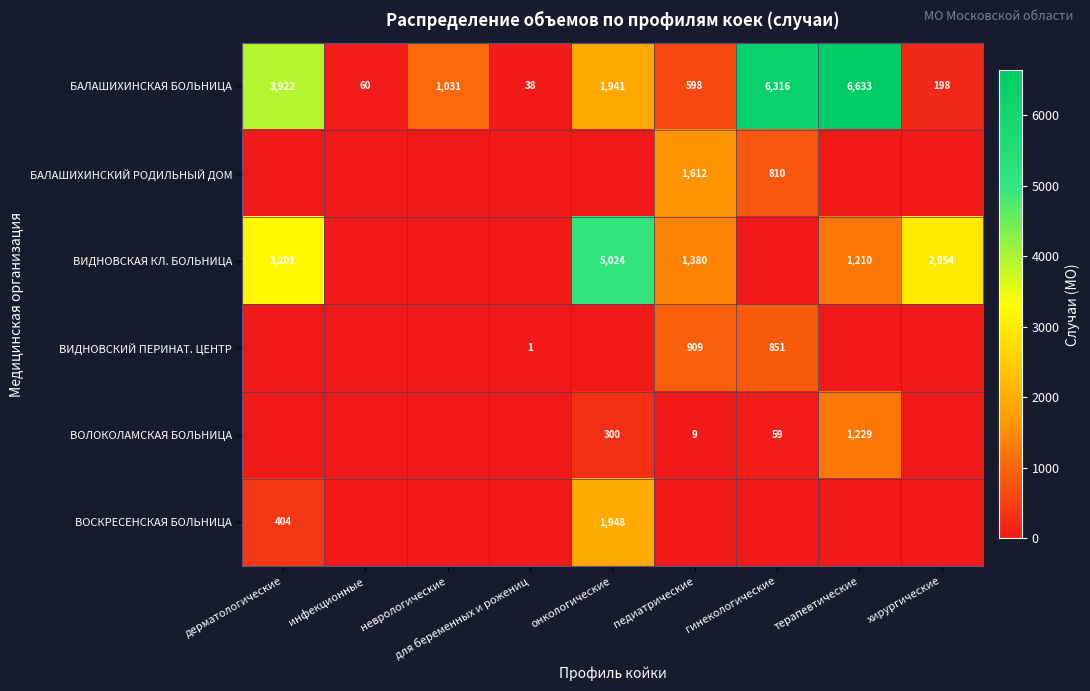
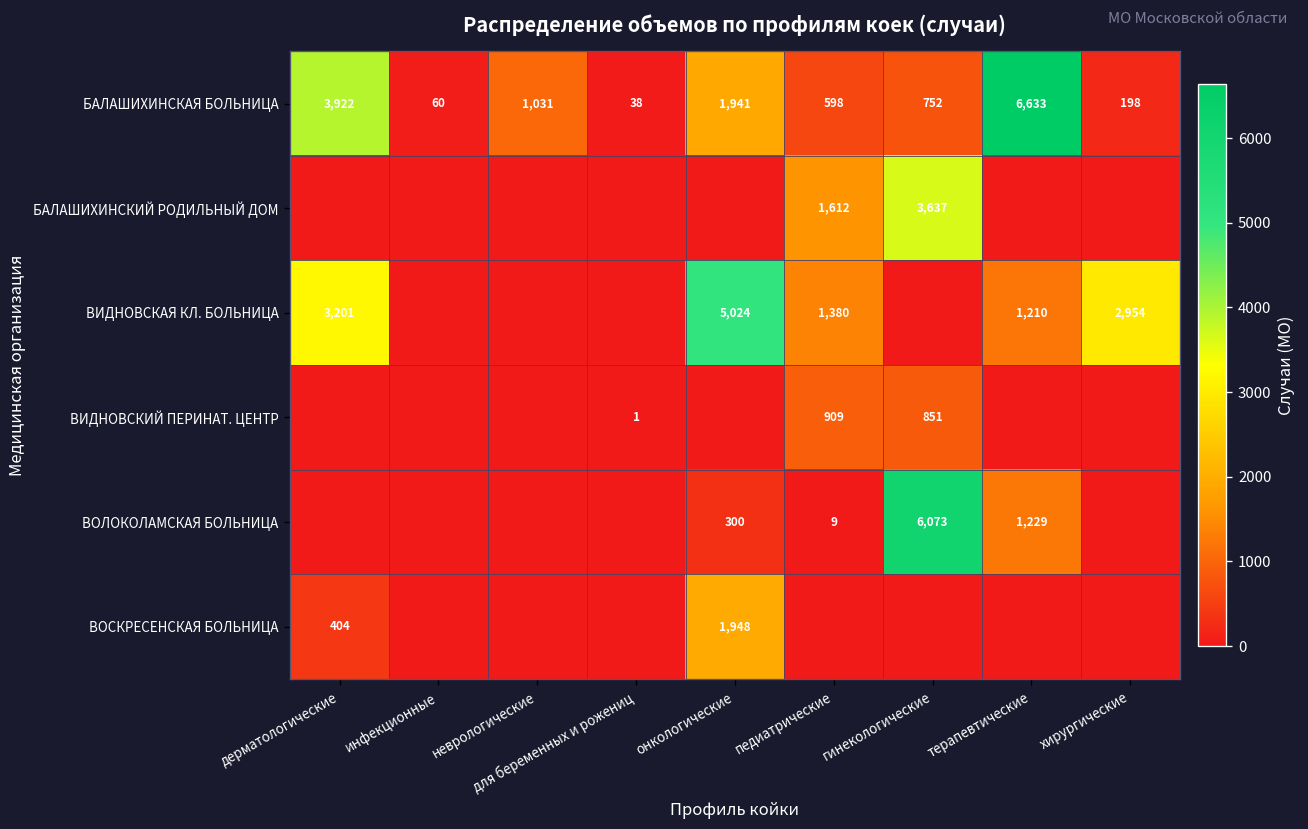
БАЛАШИХИНСКАЯ БОЛЬНИЦА, гинекологические: 6,316 -> 752
БАЛАШИХИНСКИЙ РОДИЛЬНЫЙ ДОМ, гинекологические: 810 -> 3,637
ВОЛОКОЛАМСКАЯ БОЛЬНИЦА, гинекологические: 59 -> 6,073
